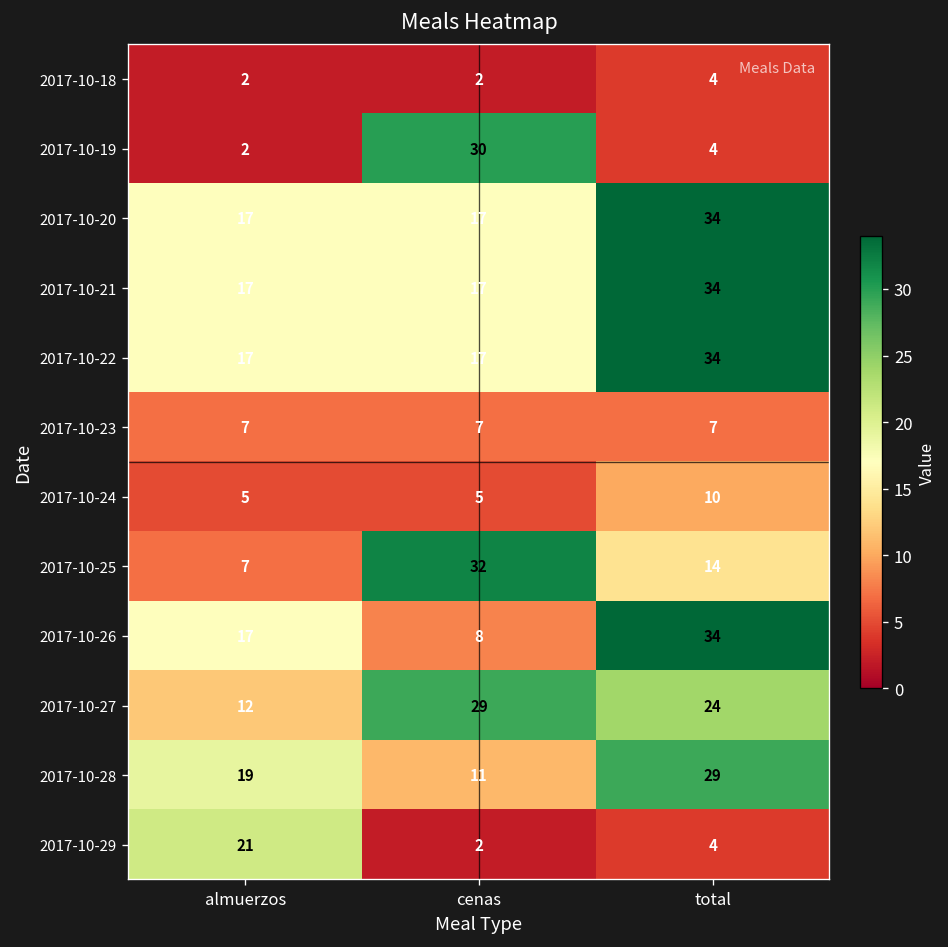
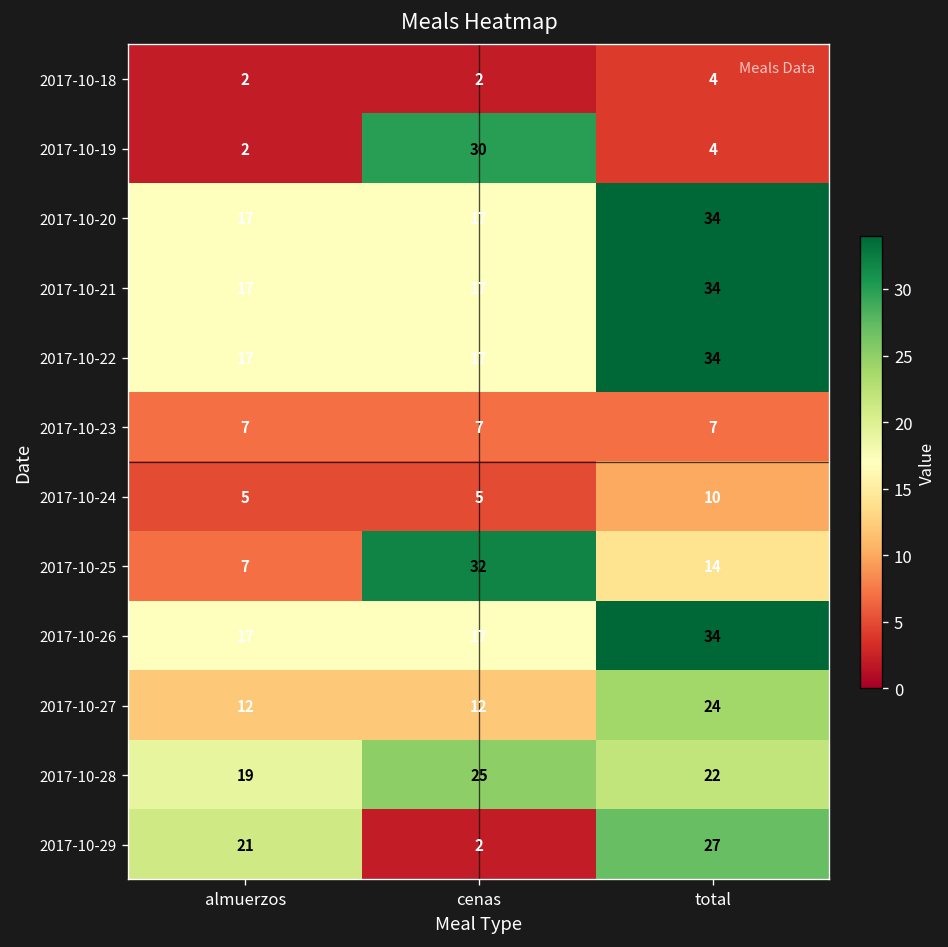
2017-10-26, cenas: 8 -> 17
2017-10-27, cenas: 29 -> 12
2017-10-28, cenas: 11 -> 25
2017-10-28, total: 29 -> 22
2017-10-29, total: 4 -> 27
